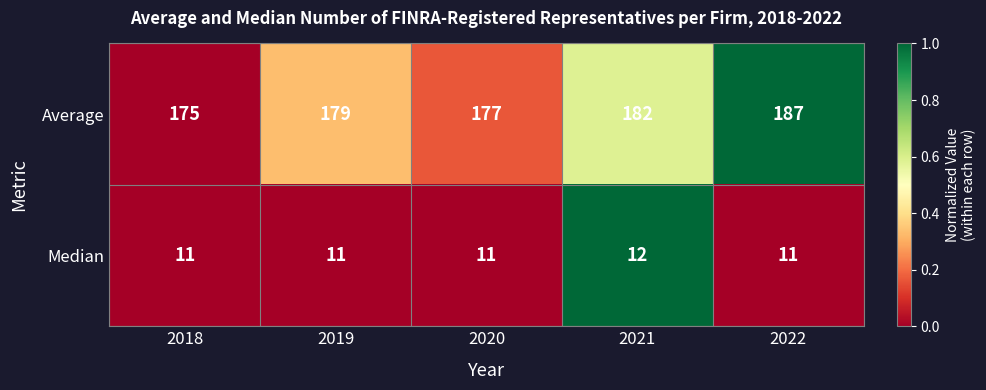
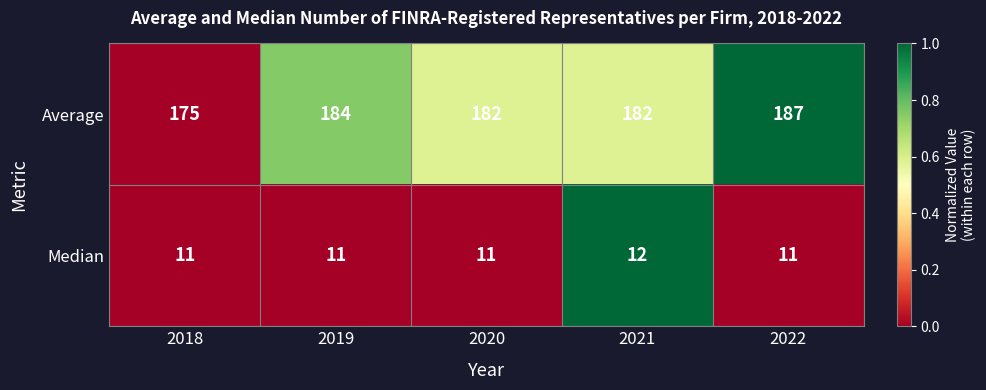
Average, 2019: 179 -> 184
Average, 2020: 177 -> 182
